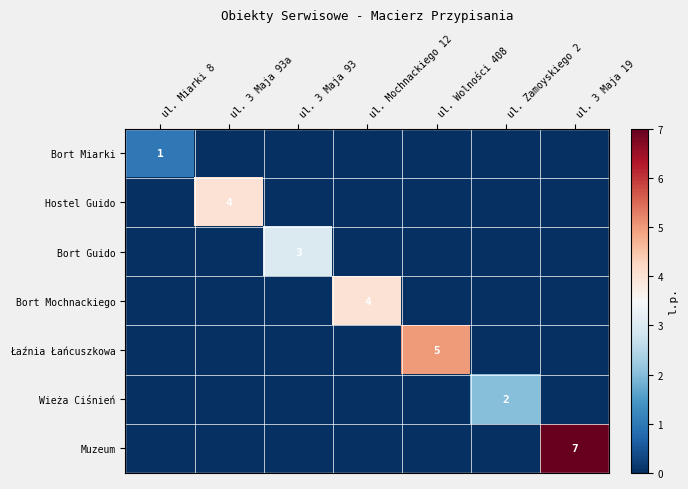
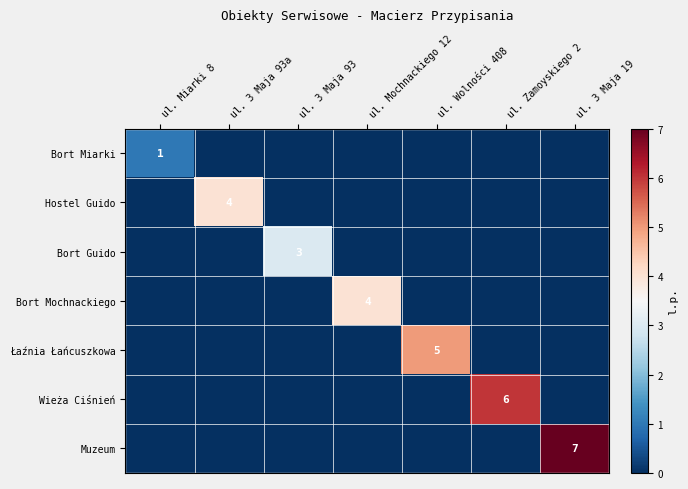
Wieża Ciśnień, ul. Zamoyskiego 2: 2 -> 6
